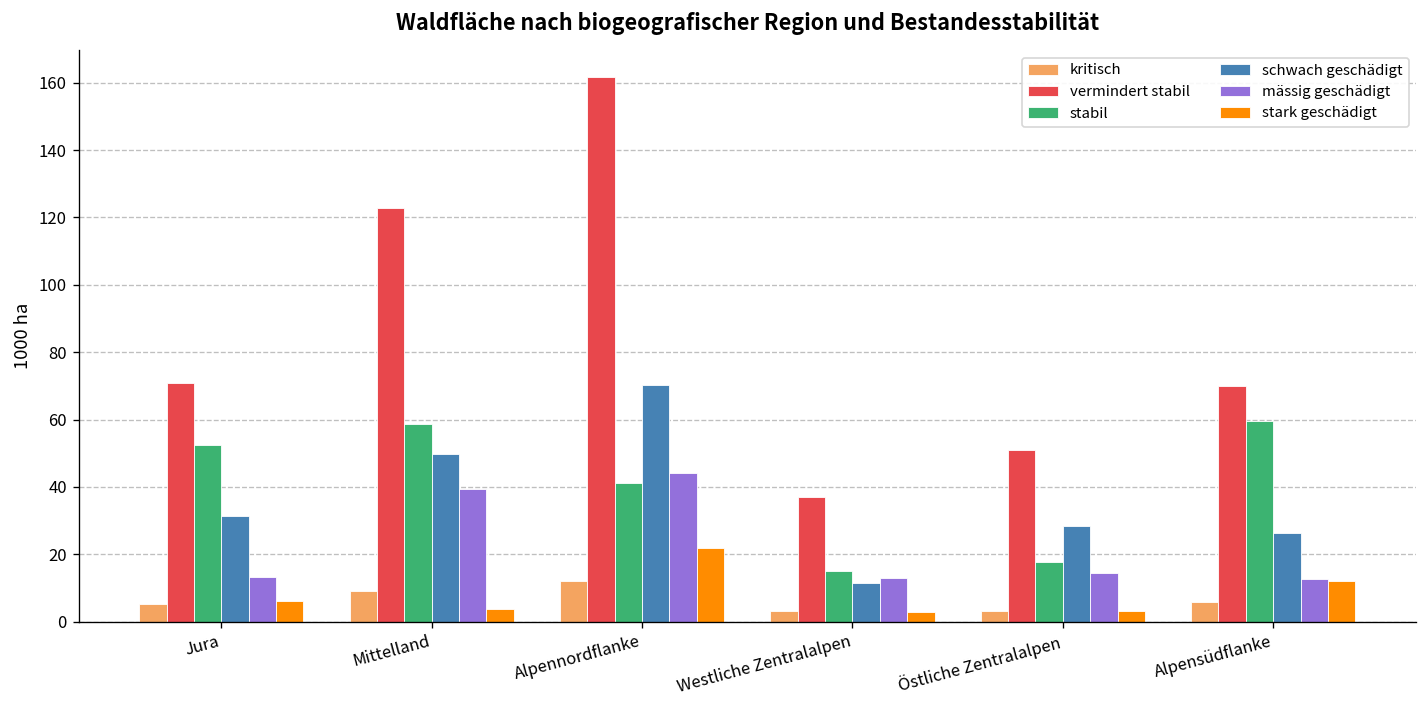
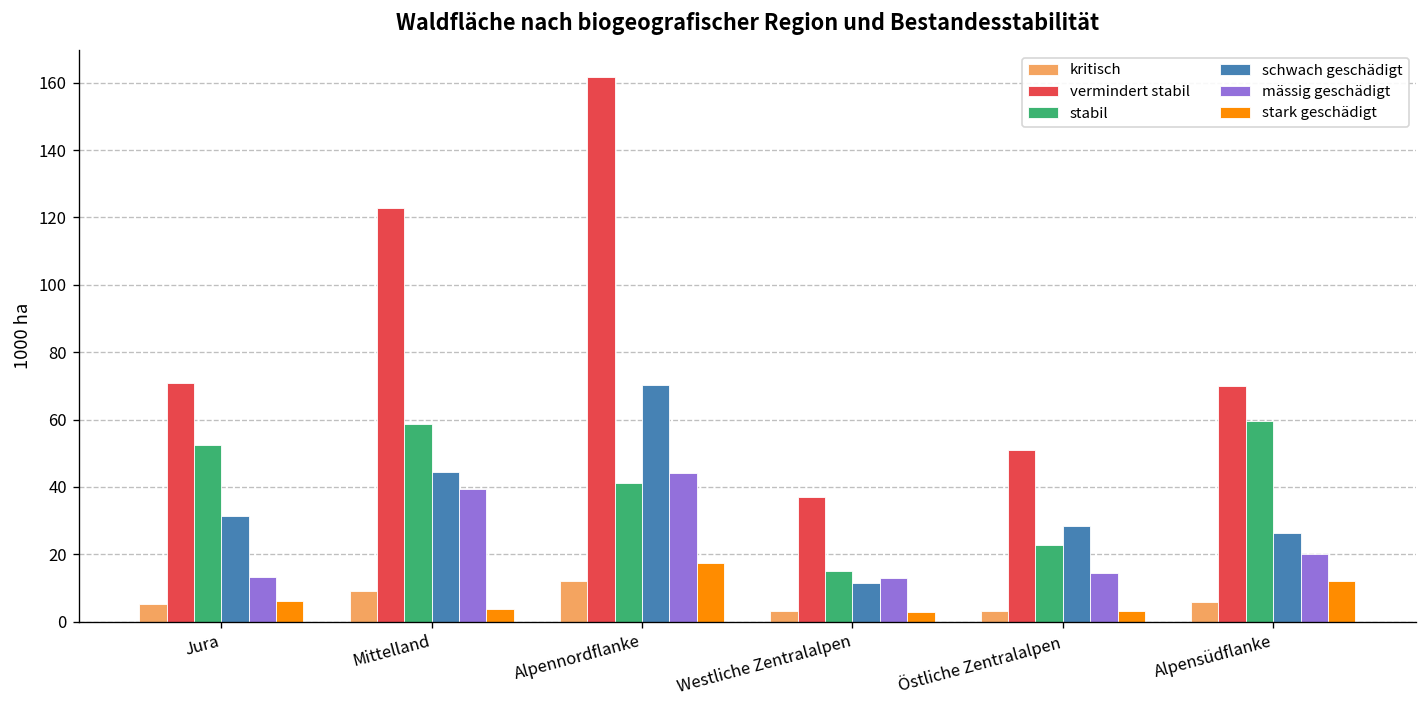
schwach geschädigt, Mittelland: 50 -> 45
stark geschädigt, Alpennordflanke: 22 -> 18
stabil, Östliche Zentralalpen: 18 -> 23
mässig geschädigt, Alpensüdflanke: 13 -> 20
